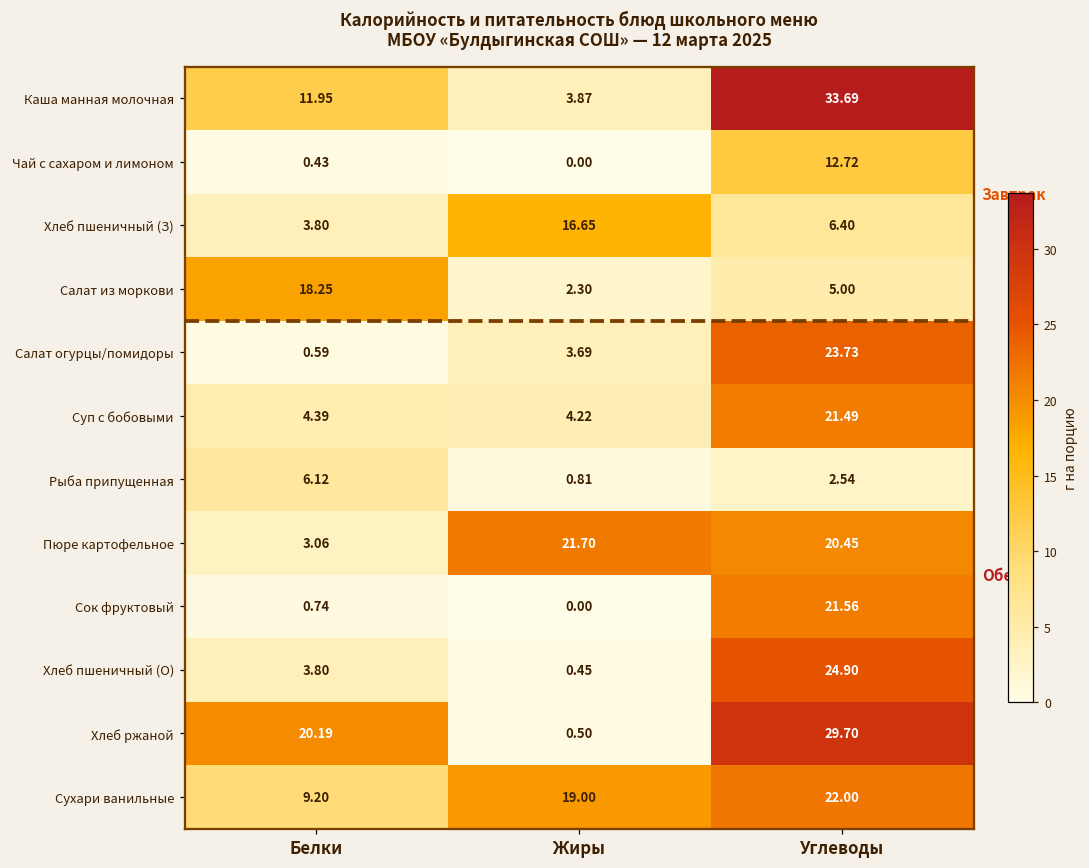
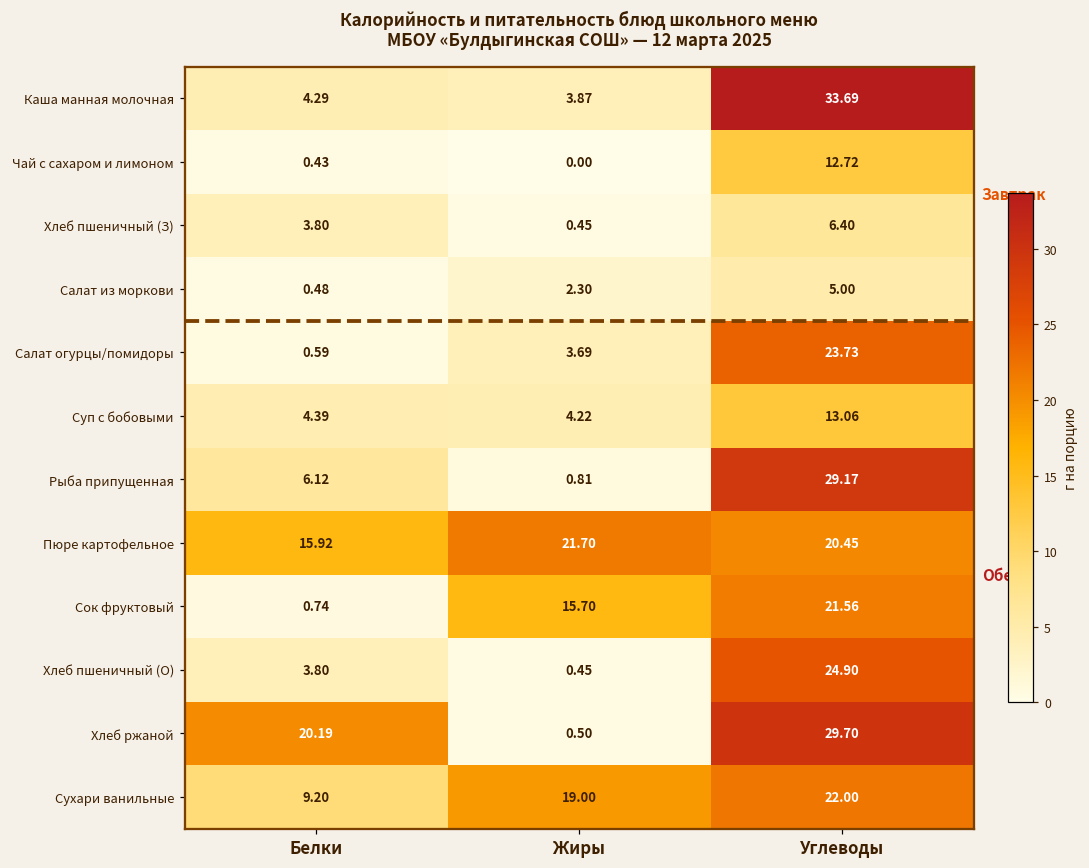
Каша манная молочная, Белки: 11.95 -> 4.29
Хлеб пшеничный (З), Жиры: 16.65 -> 0.45
Салат из моркови, Белки: 18.25 -> 0.48
Суп с бобовыми, Углеводы: 21.49 -> 13.06
Рыба припущенная, Углеводы: 2.54 -> 29.17
Пюре картофельное, Белки: 3.06 -> 15.92
Сок фруктовый, Жиры: 0.00 -> 15.70
